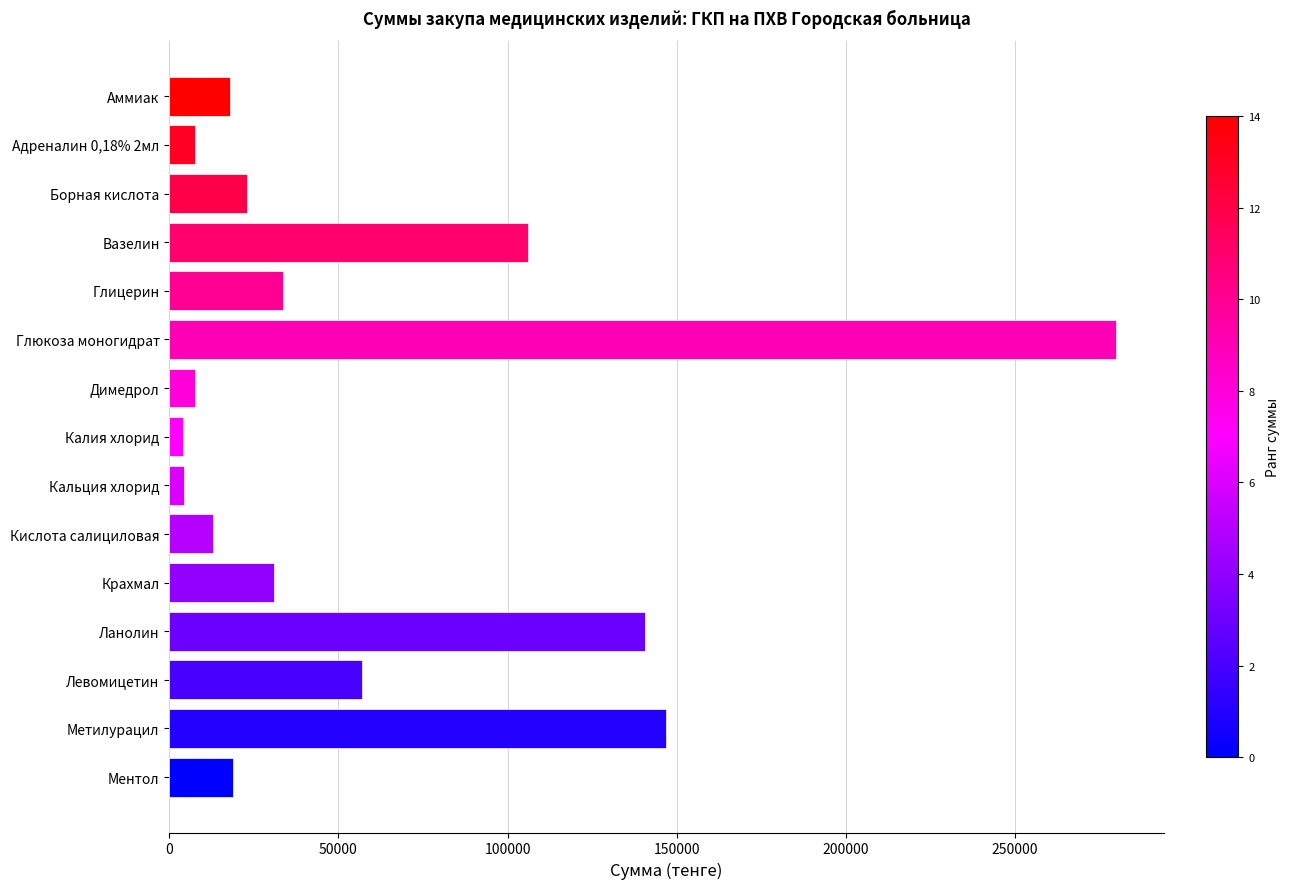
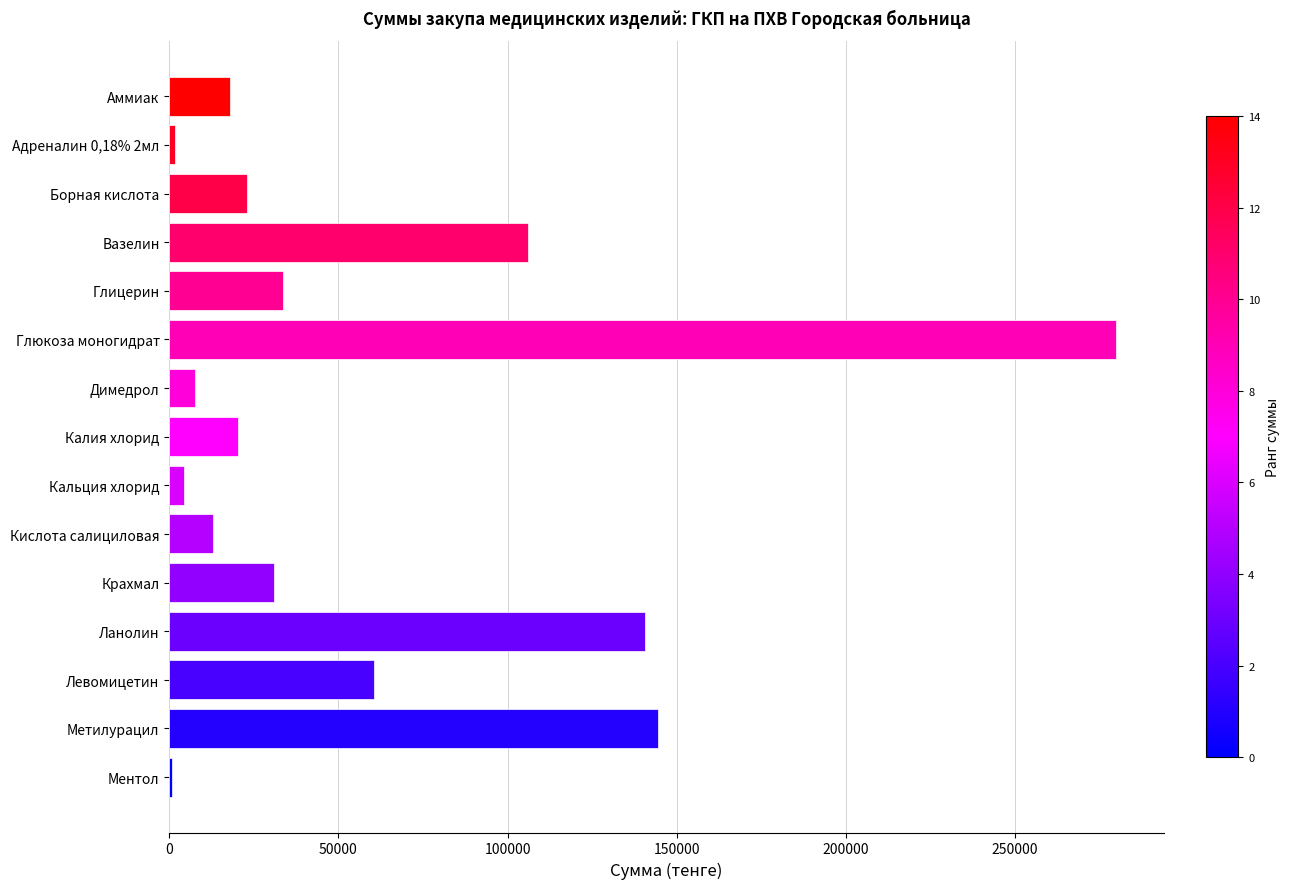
Адреналин 0,18% 2мл: 8000 -> 2000
Калия хлорид: 4000 -> 20000
Левомицетин: 57000 -> 61000
Метилурацил: 147000 -> 144000
Ментол: 19000 -> 1000
